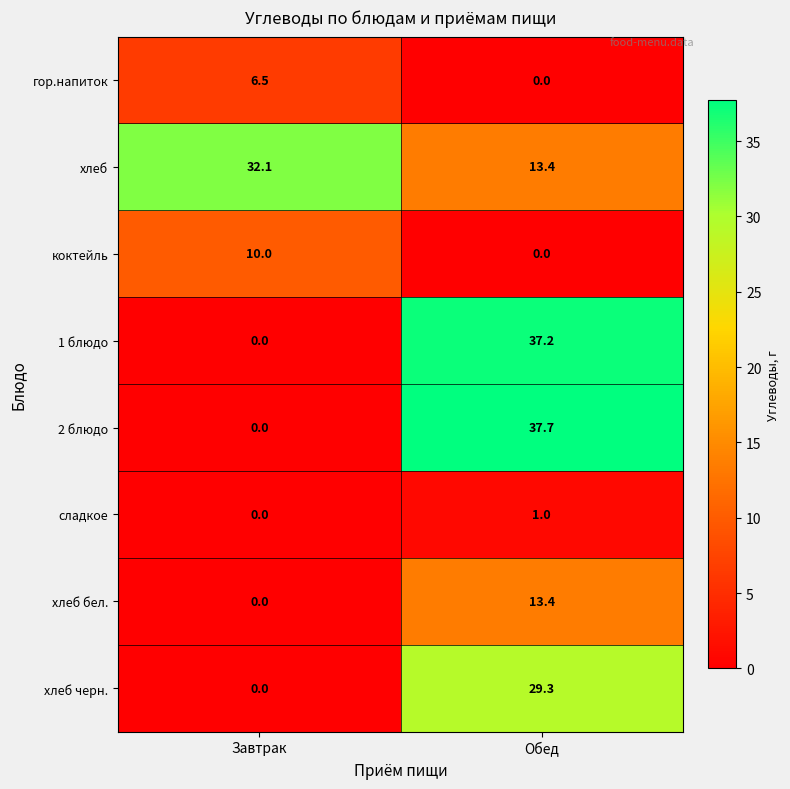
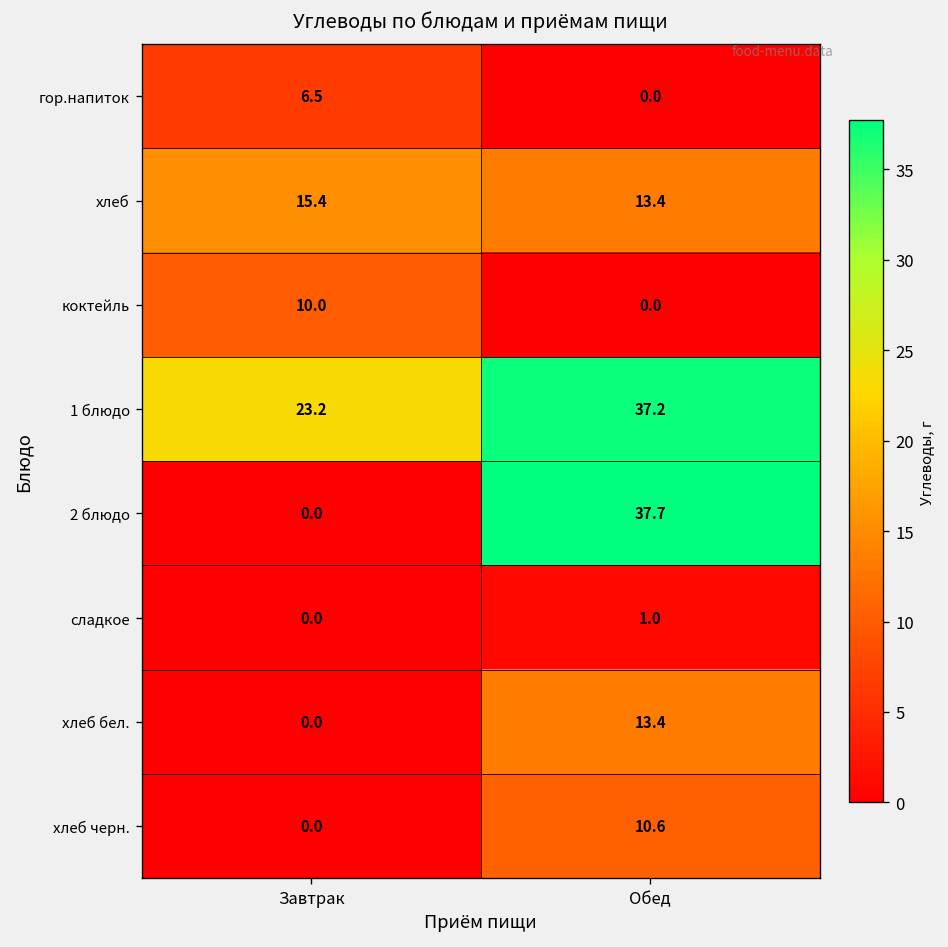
хлеб, Завтрак: 32.1 -> 15.4
1 блюдо, Завтрак: 0.0 -> 23.2
хлеб черн., Обед: 29.3 -> 10.6
